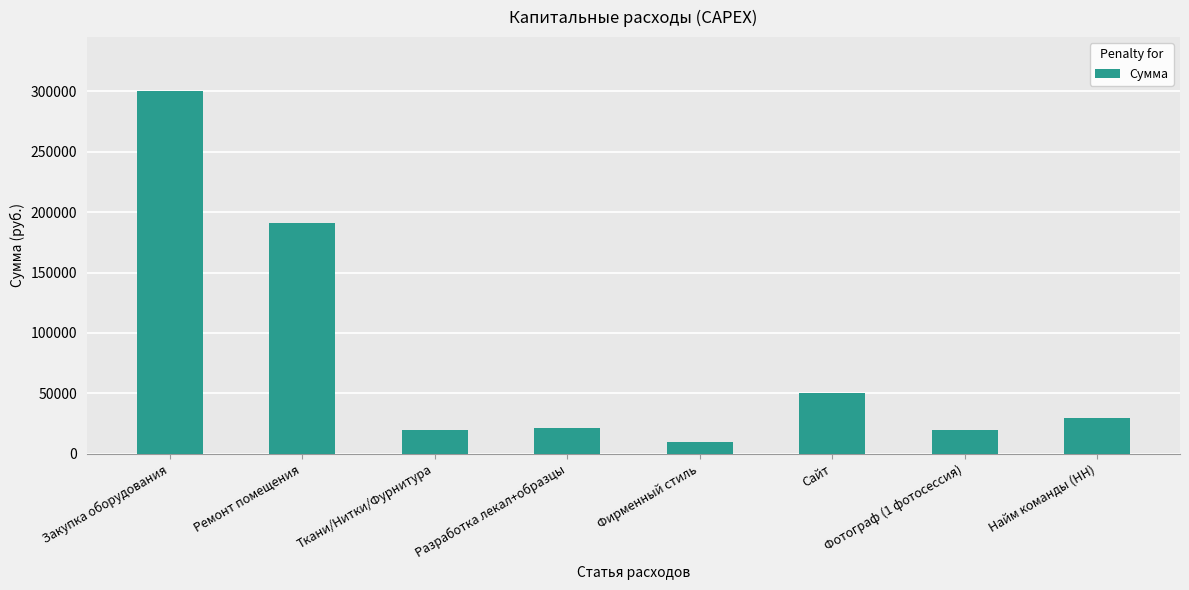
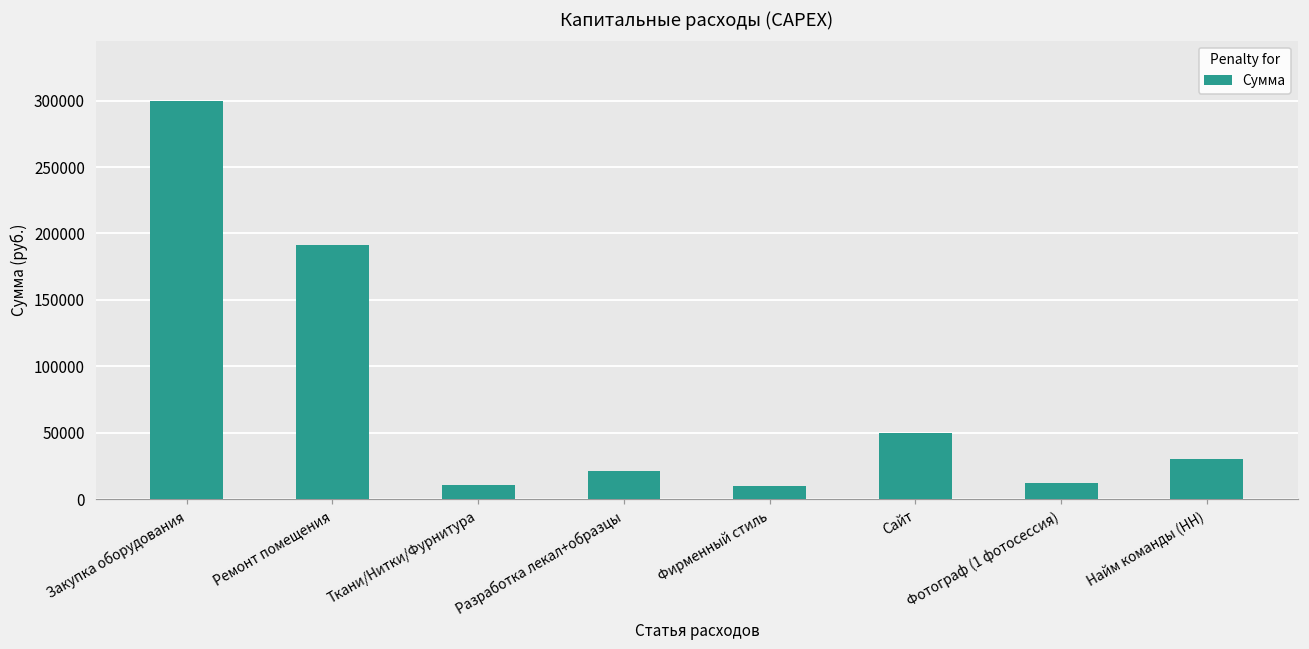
Ткани/Нитки/Фурнитура: 20000 -> 10000
Фотограф (1 фотосессия): 20000 -> 12000
